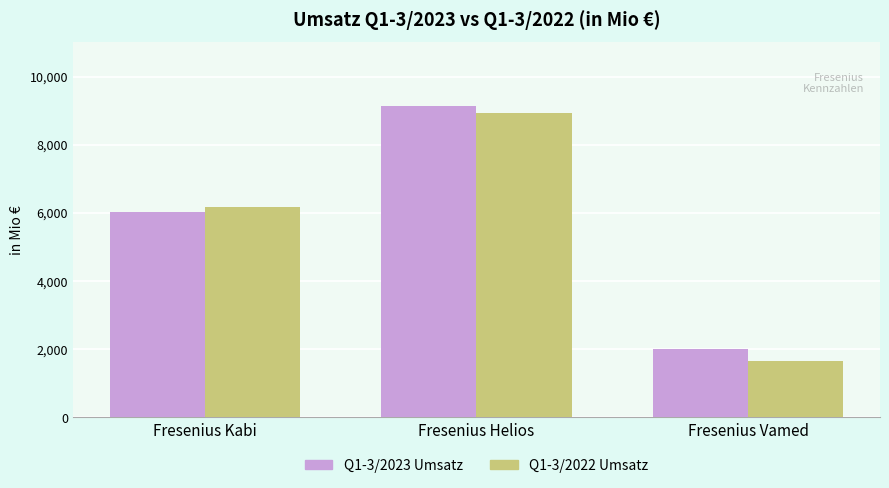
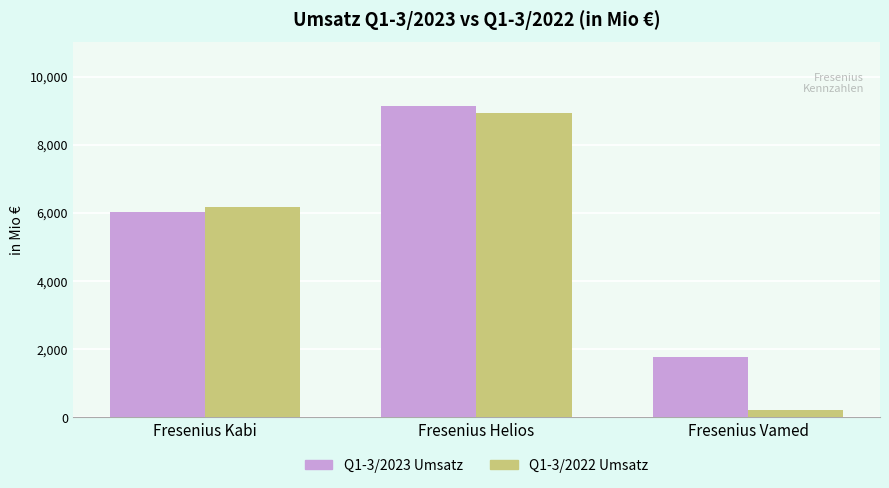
Q1-3/2023 Umsatz, Fresenius Vamed: 2,000 -> 1,800
Q1-3/2022 Umsatz, Fresenius Vamed: 1,600 -> 200
